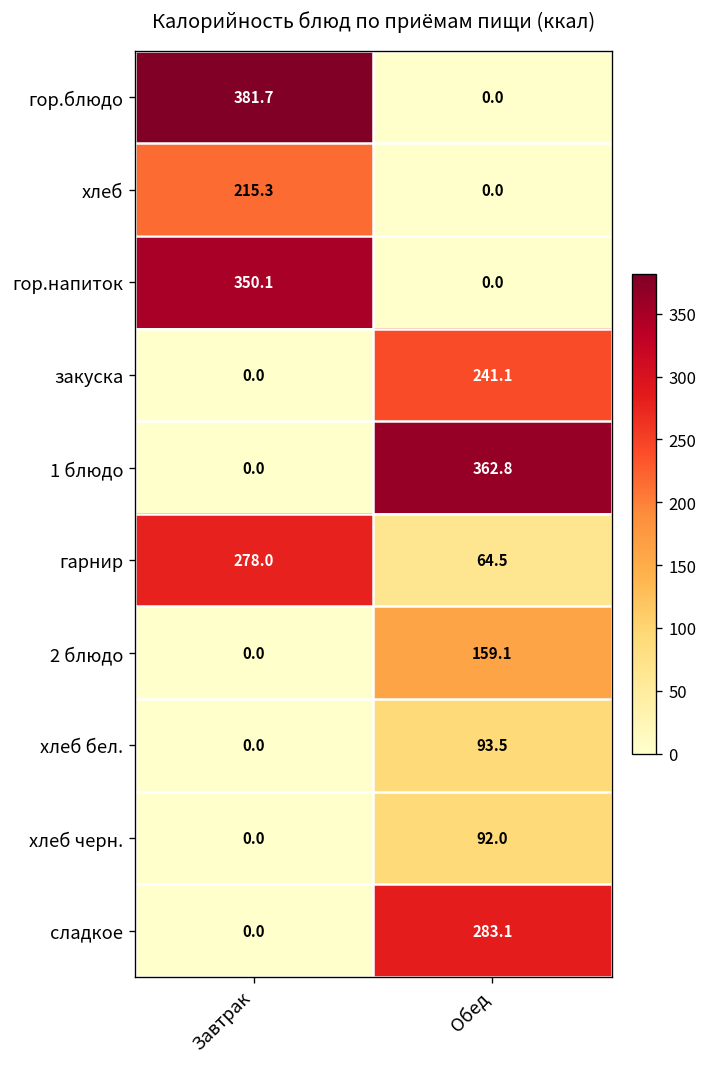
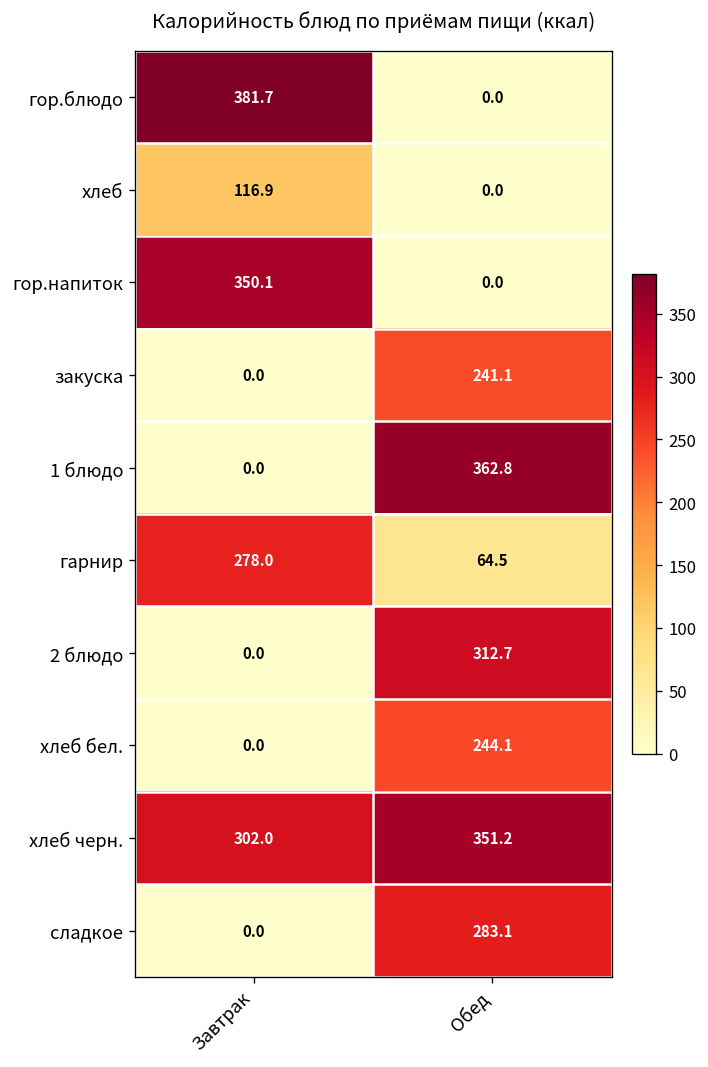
хлеб, Завтрак: 215.3 -> 116.9
2 блюдо, Обед: 159.1 -> 312.7
хлеб бел., Обед: 93.5 -> 244.1
хлеб черн., Завтрак: 0.0 -> 302.0
хлеб черн., Обед: 92.0 -> 351.2
